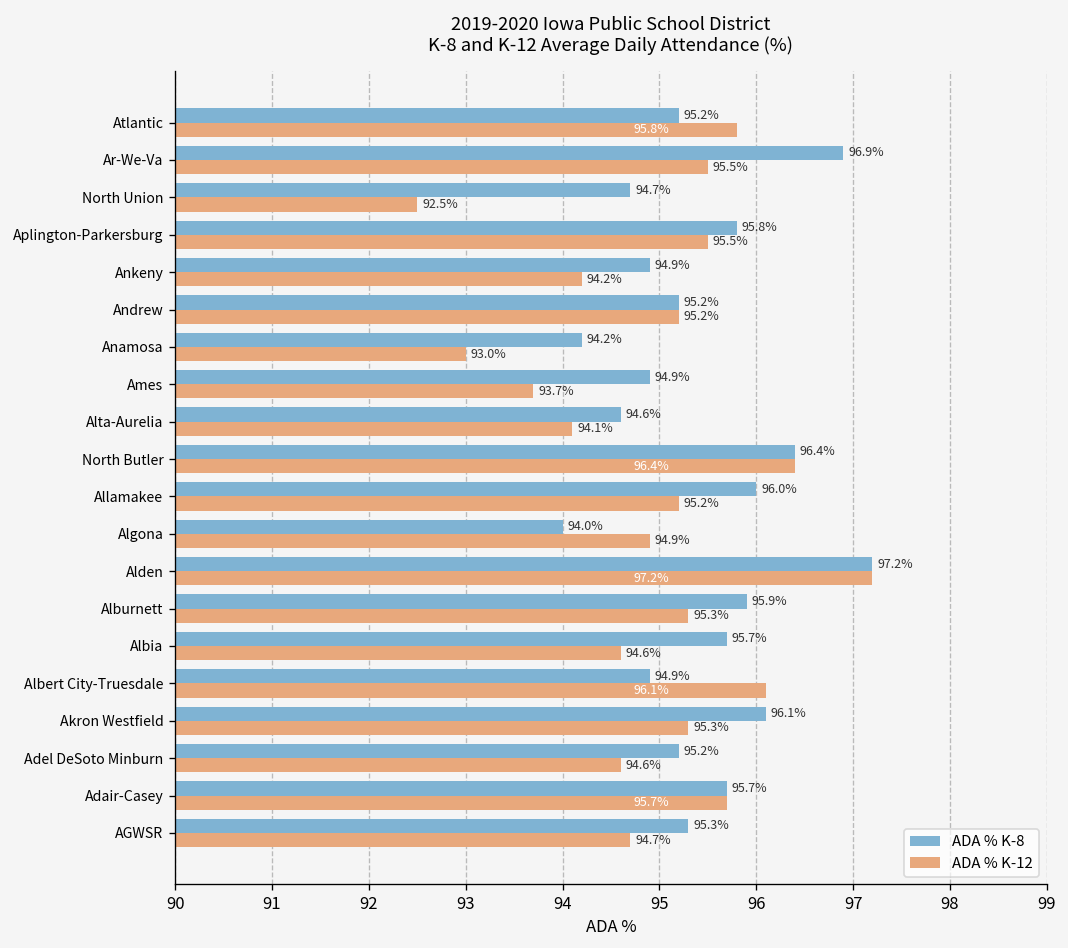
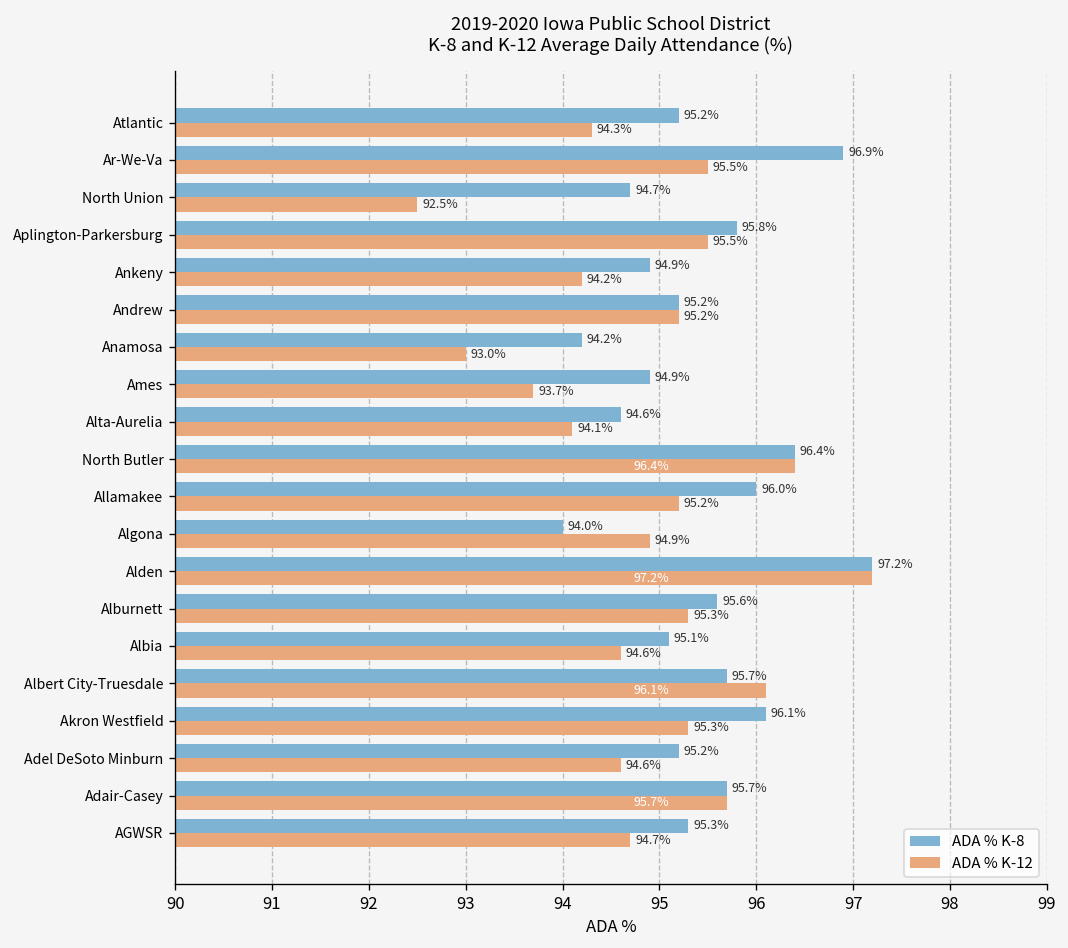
ADA % K-12, Atlantic: 95.8% -> 94.3%
ADA % K-8, Alburnett: 95.9% -> 95.6%
ADA % K-8, Albia: 95.7% -> 95.1%
ADA % K-8, Albert City-Truesdale: 94.9% -> 95.7%
